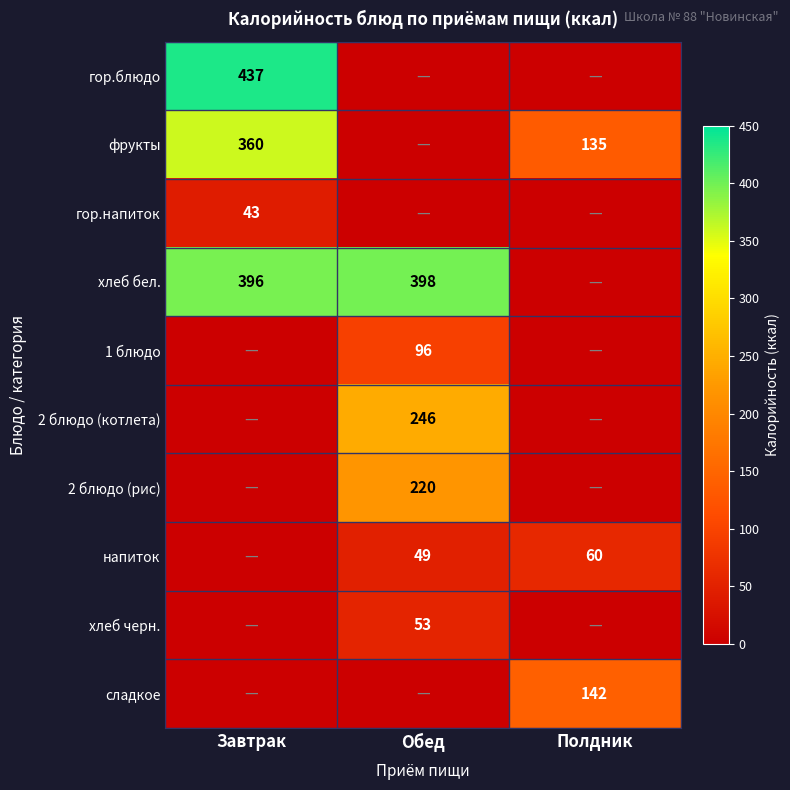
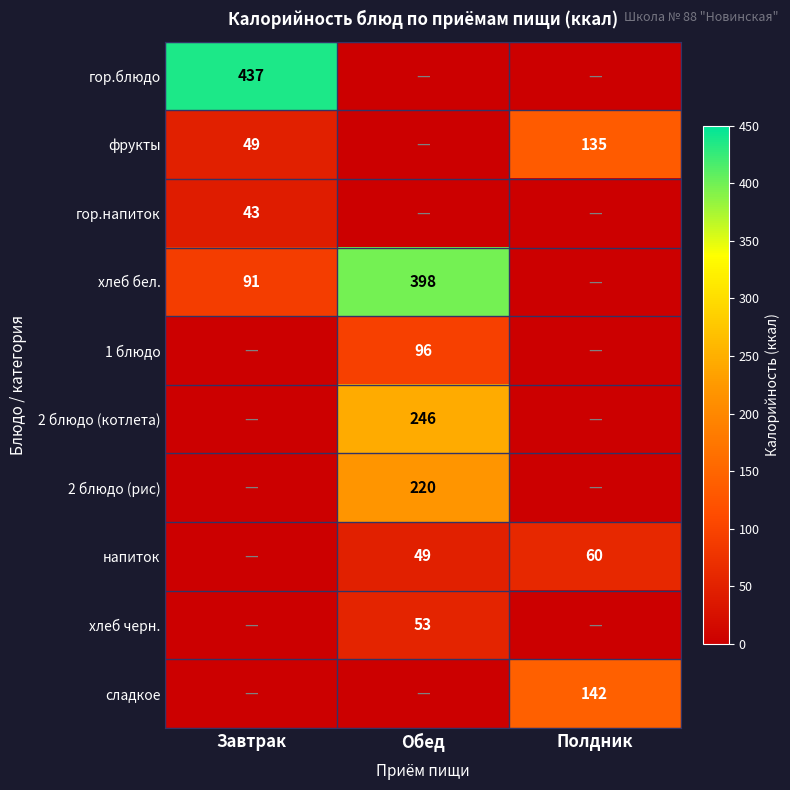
фрукты, Завтрак: 360 -> 49
хлеб бел., Завтрак: 396 -> 91
